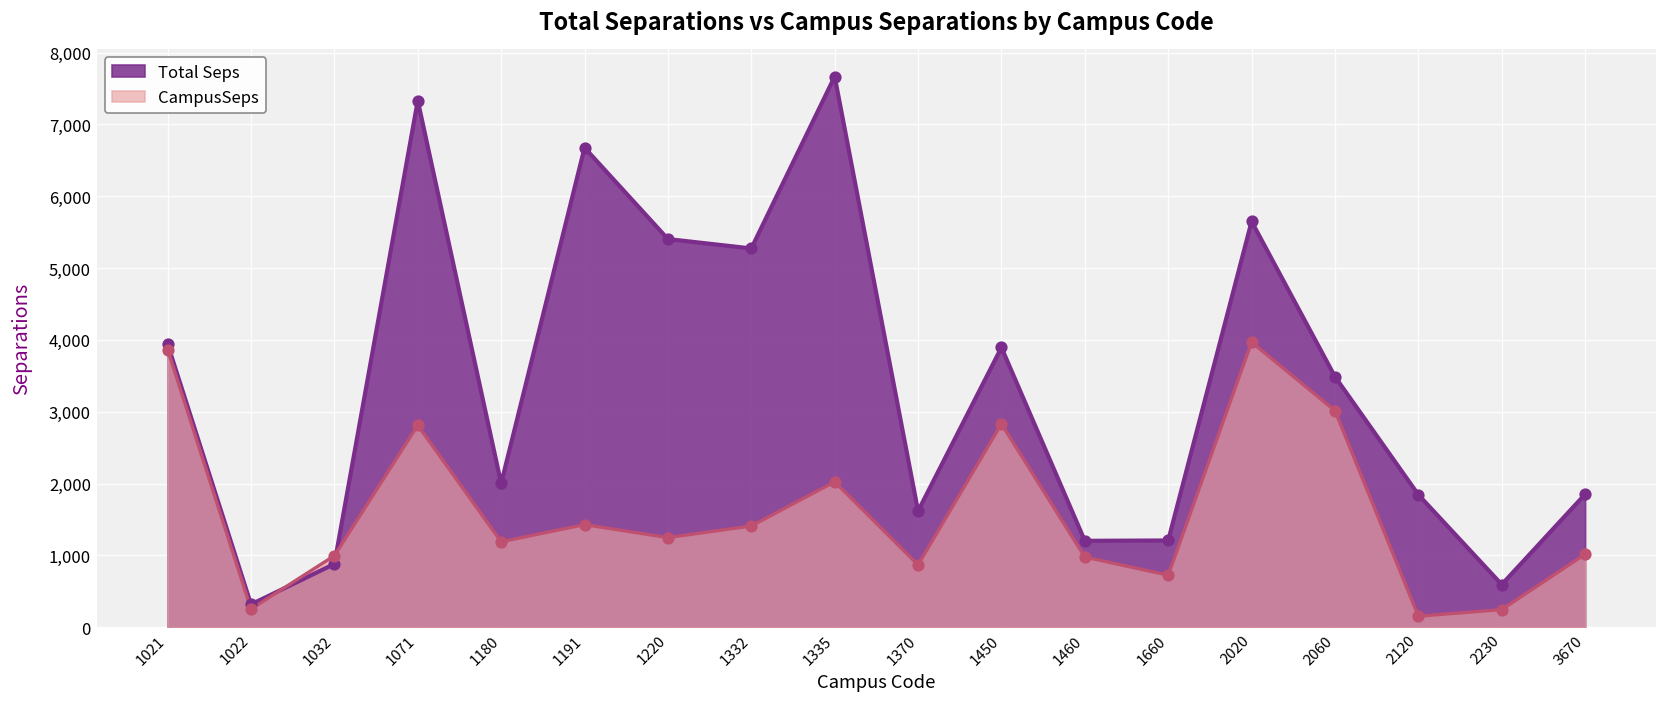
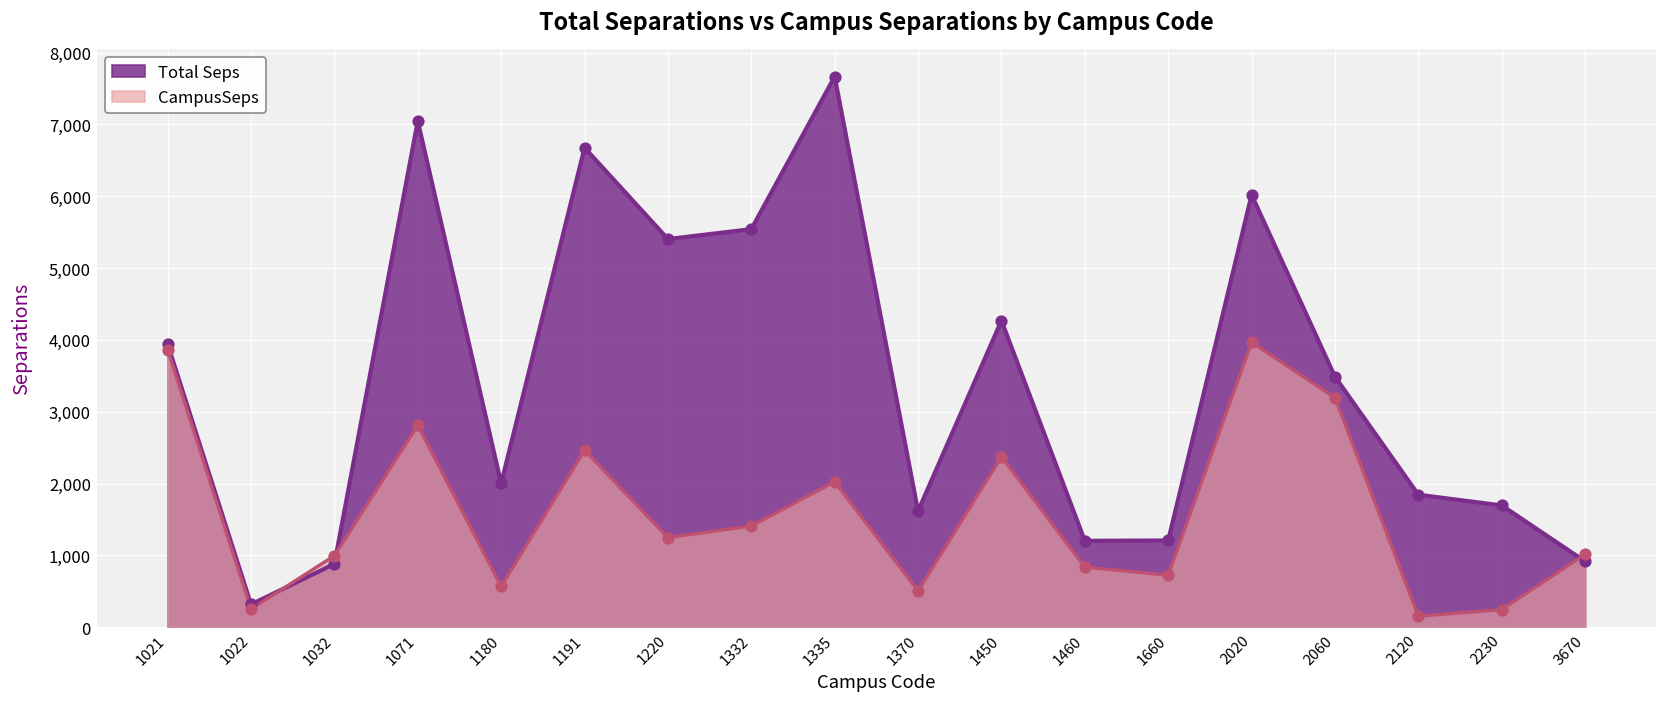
Total Seps, 1071: 7,300 -> 7,000
CampusSeps, 1180: 1,200 -> 600
CampusSeps, 1191: 1,400 -> 2,500
Total Seps, 1332: 5,300 -> 5,500
CampusSeps, 1370: 900 -> 500
Total Seps, 1450: 3,900 -> 4,300
CampusSeps, 1450: 2,800 -> 2,400
CampusSeps, 1460: 1,000 -> 800
Total Seps, 2020: 5,600 -> 6,000
CampusSeps, 2060: 3,000 -> 3,200
Total Seps, 2230: 600 -> 1,700
Total Seps, 3670: 1,900 -> 900
